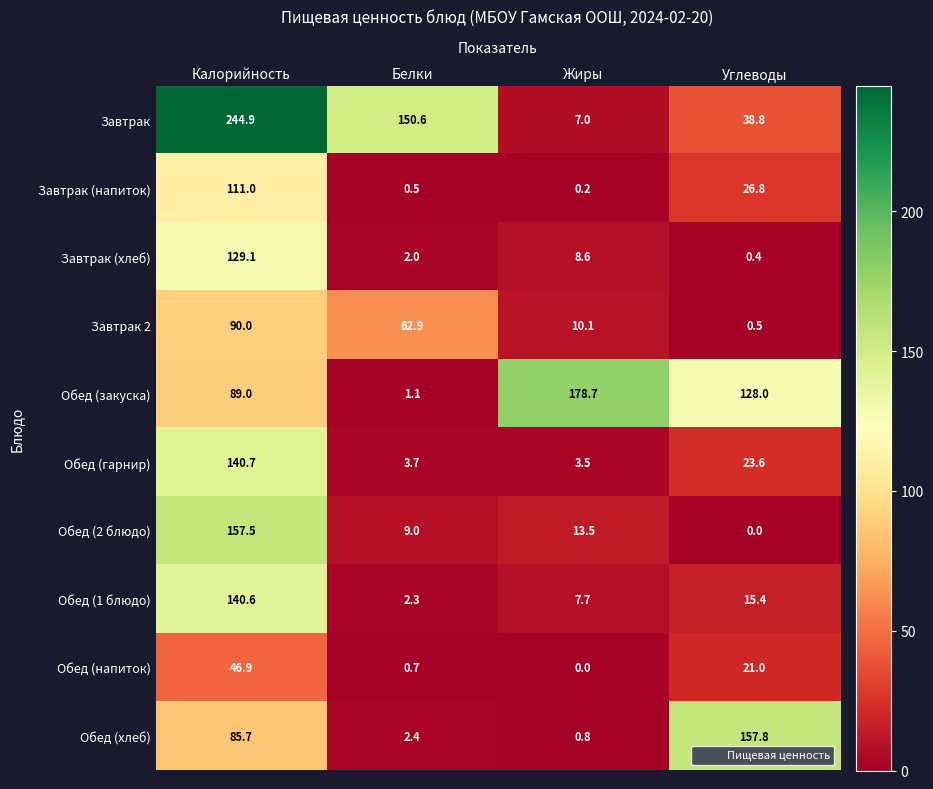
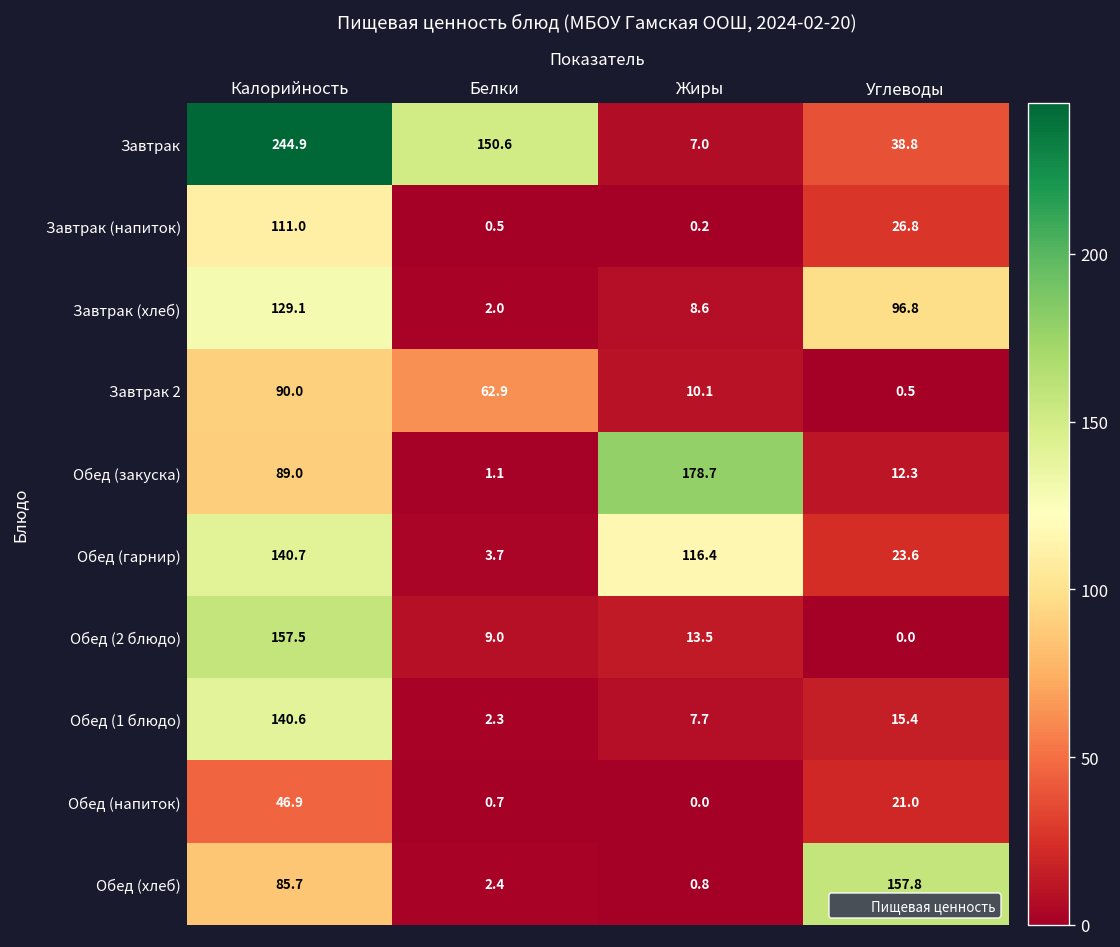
Завтрак (хлеб), Углеводы: 0.4 -> 96.8
Обед (закуска), Углеводы: 128.0 -> 12.3
Обед (гарнир), Жиры: 3.5 -> 116.4
